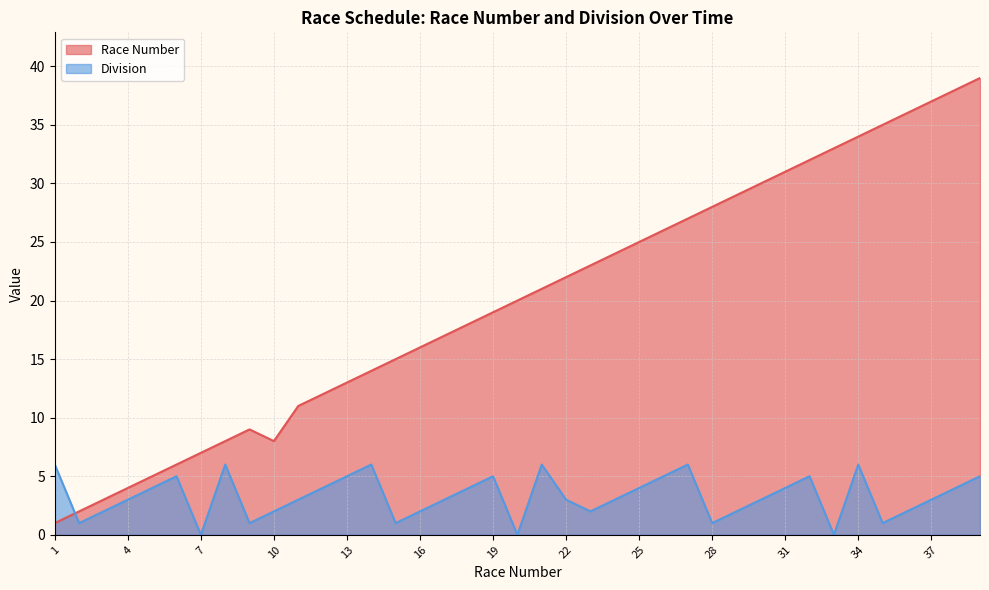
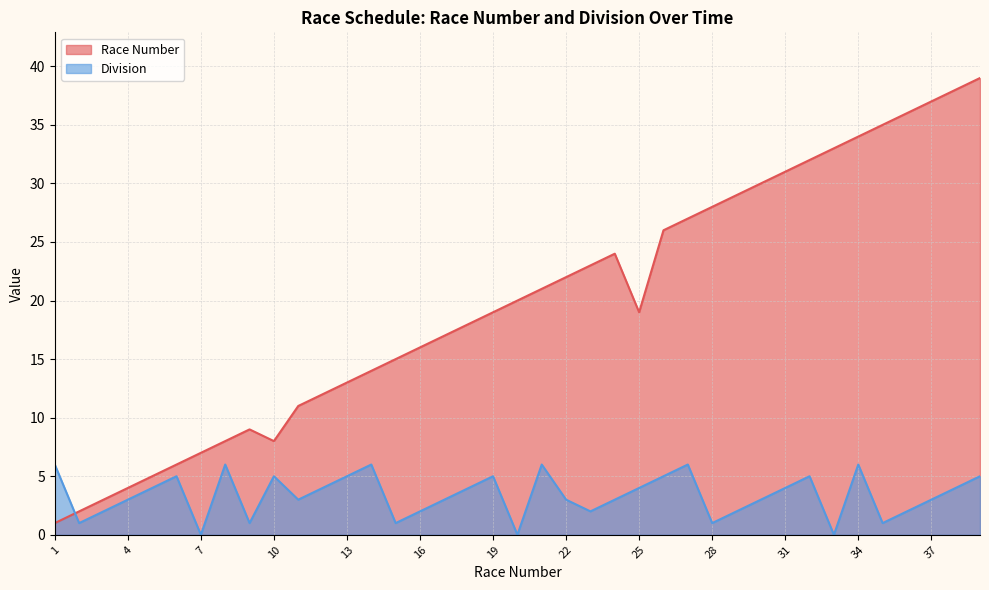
Division, 10: 2 -> 5
Race Number, 25: 25 -> 19
